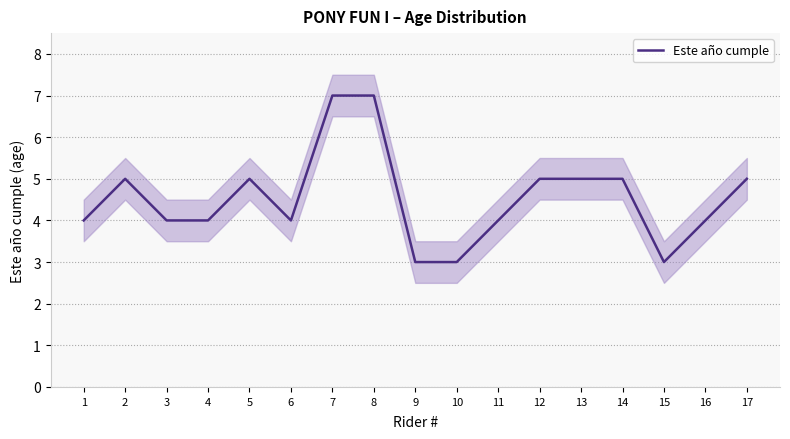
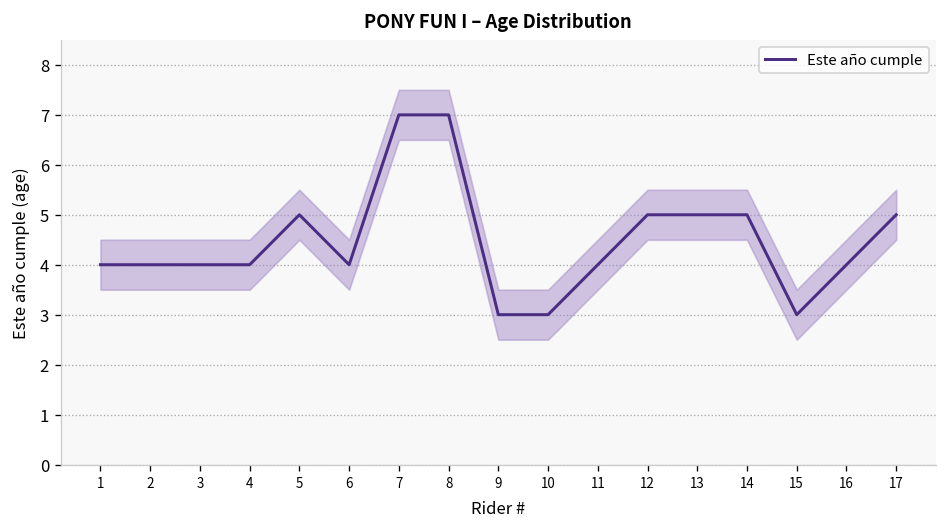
Este año cumple, 2: 5 -> 4
